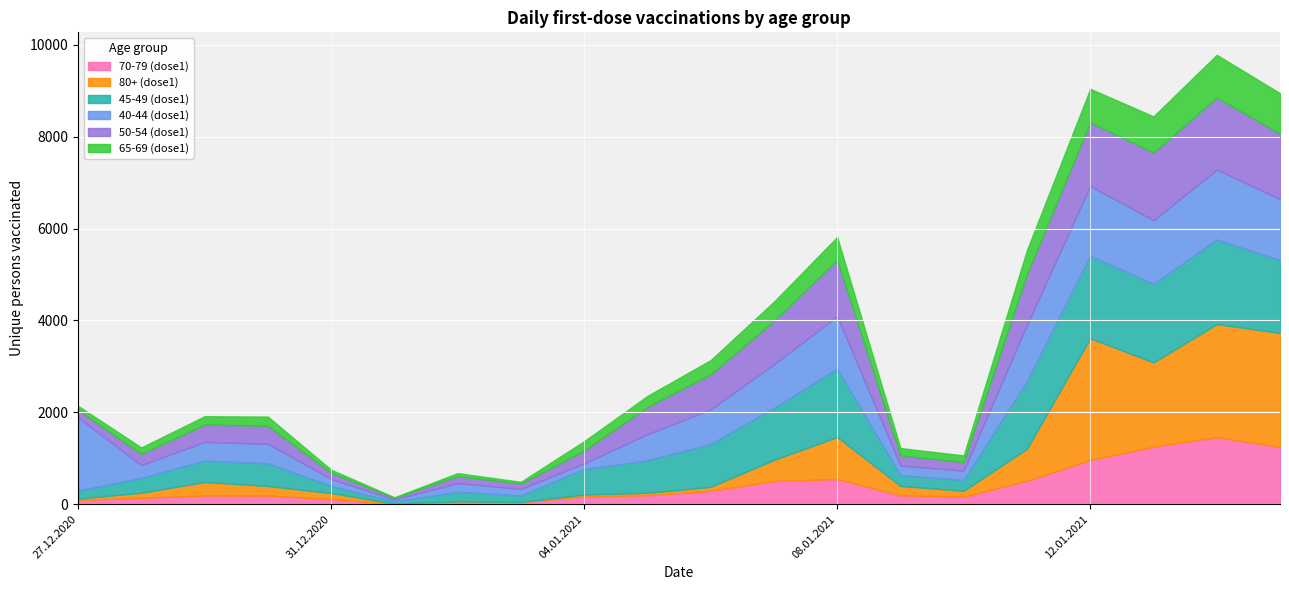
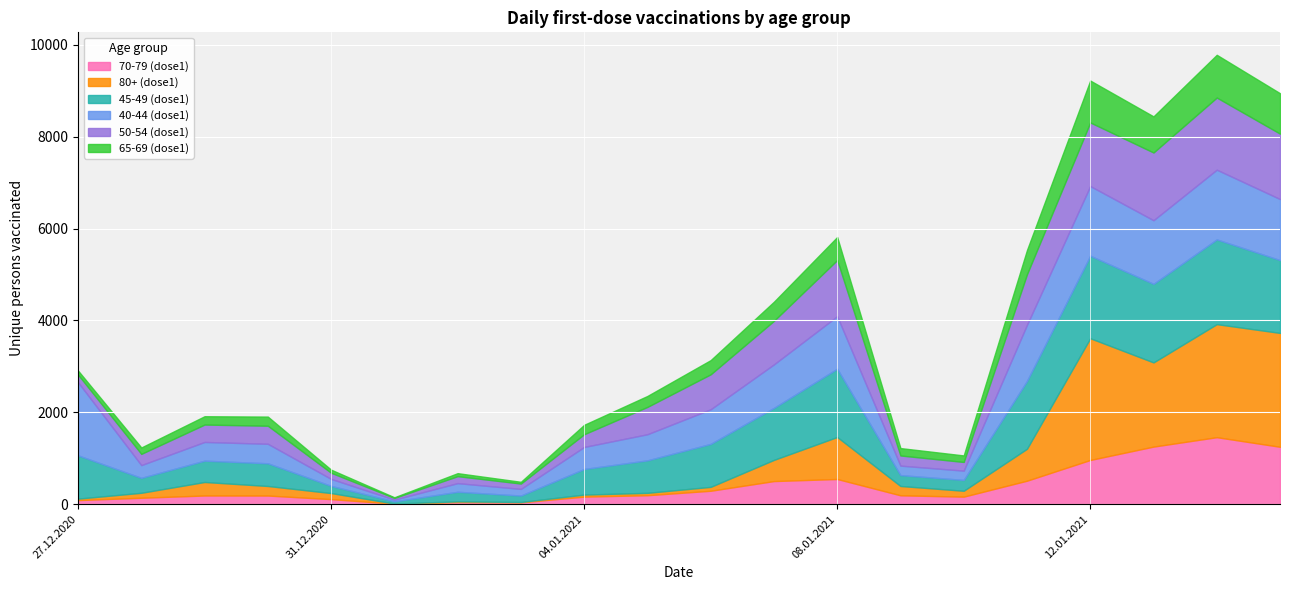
45-49 (dose1), 27.12.2020: 200 -> 900
40-44 (dose1), 04.01.2021: 100 -> 500
65-69 (dose1), 12.01.2021: 700 -> 900
